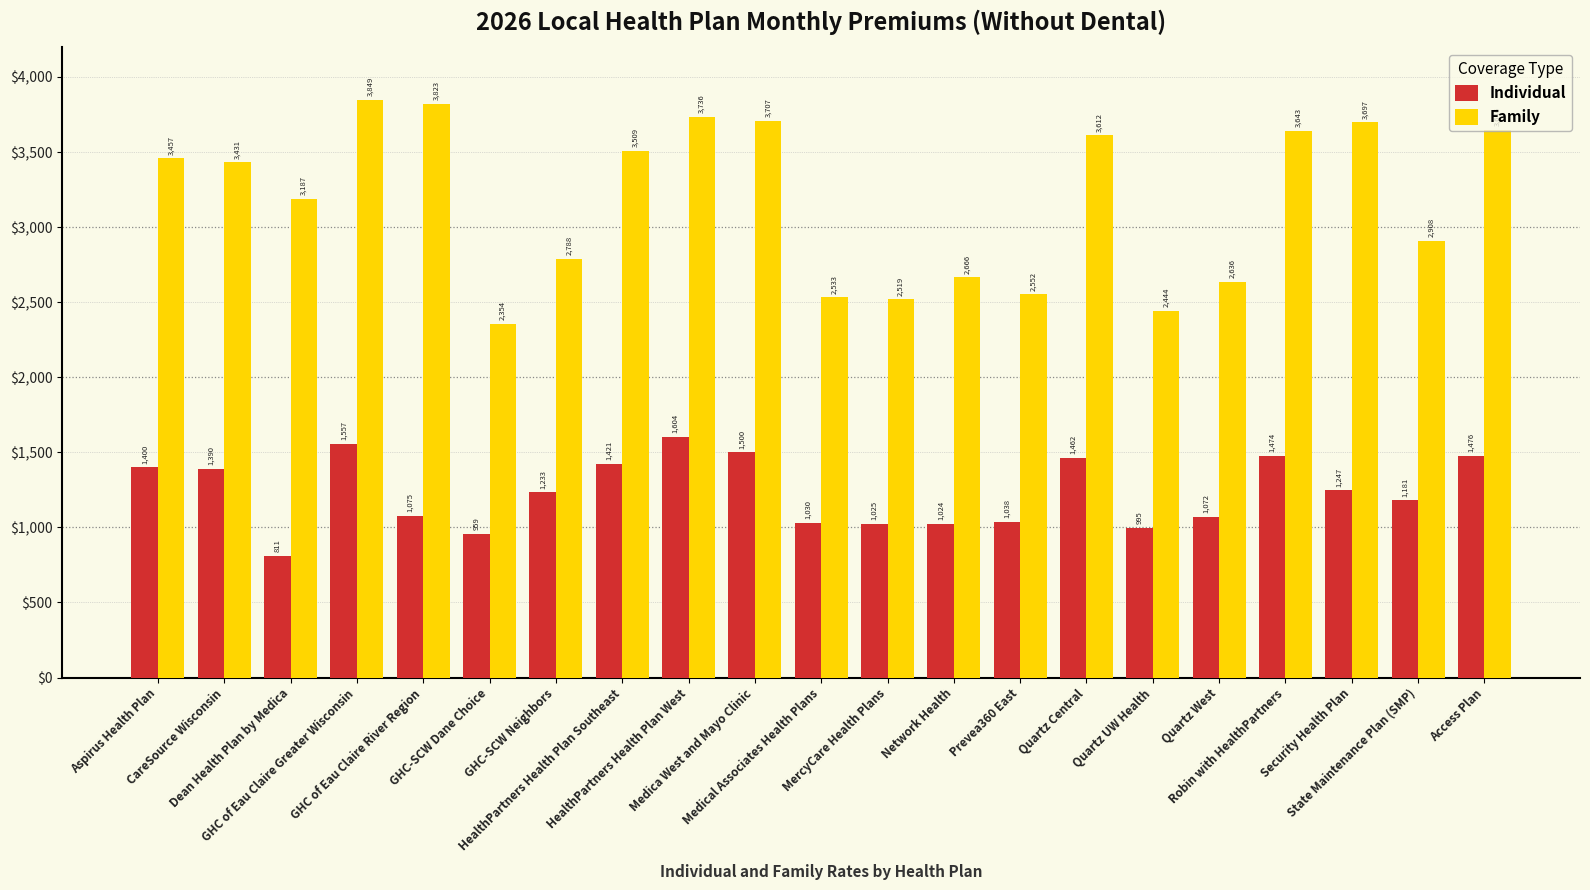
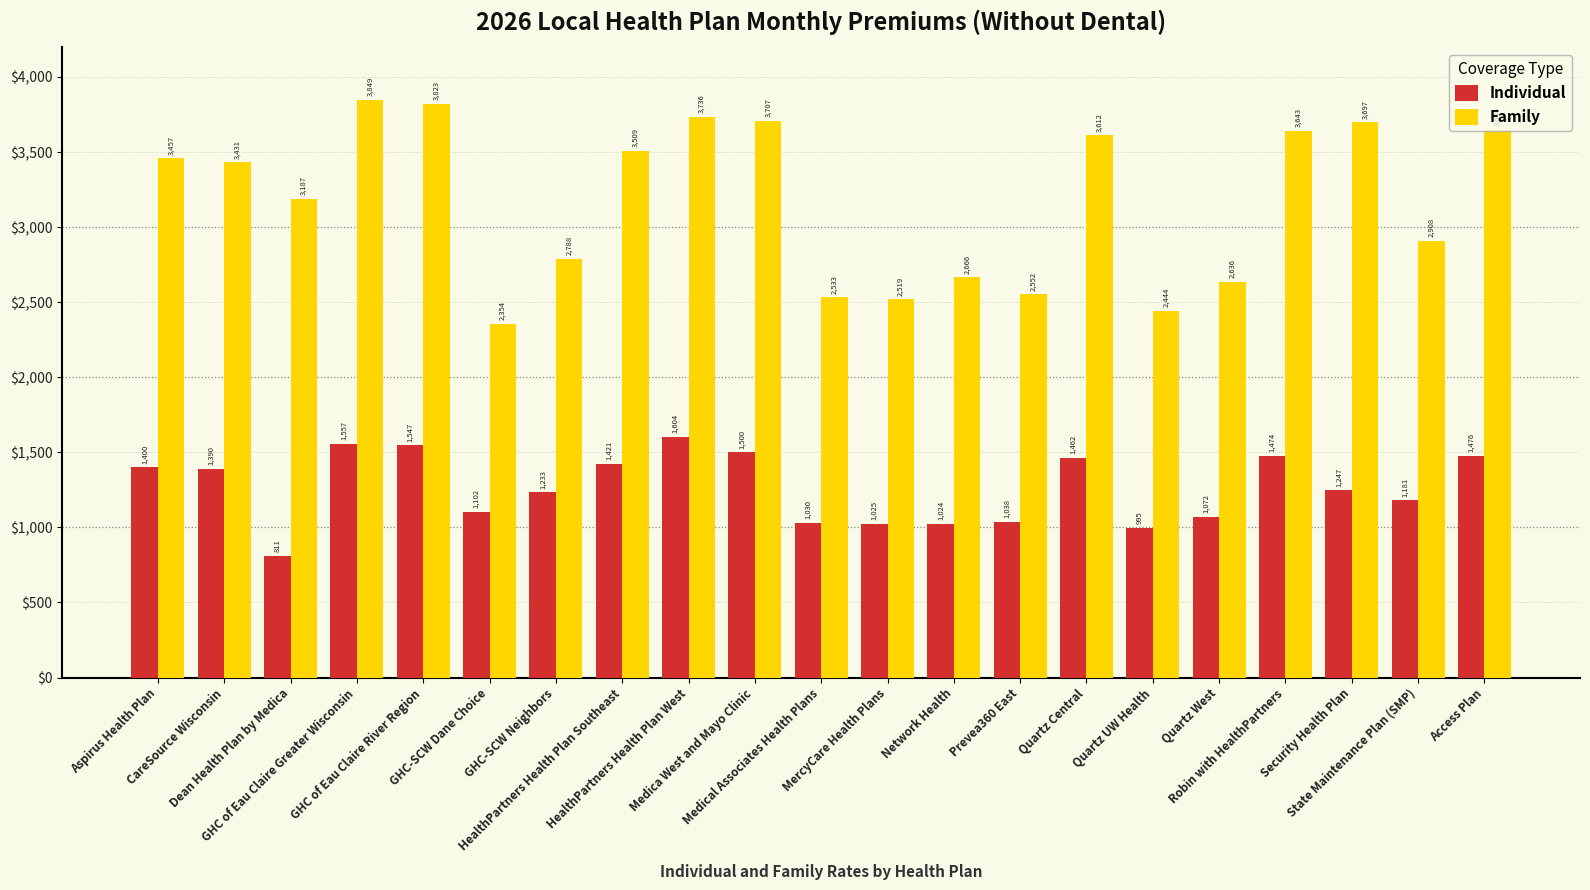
Individual, GHC of Eau Claire River Region: 1,075 -> 1,547
Individual, GHC-SCW Dane Choice: 959 -> 1,102
